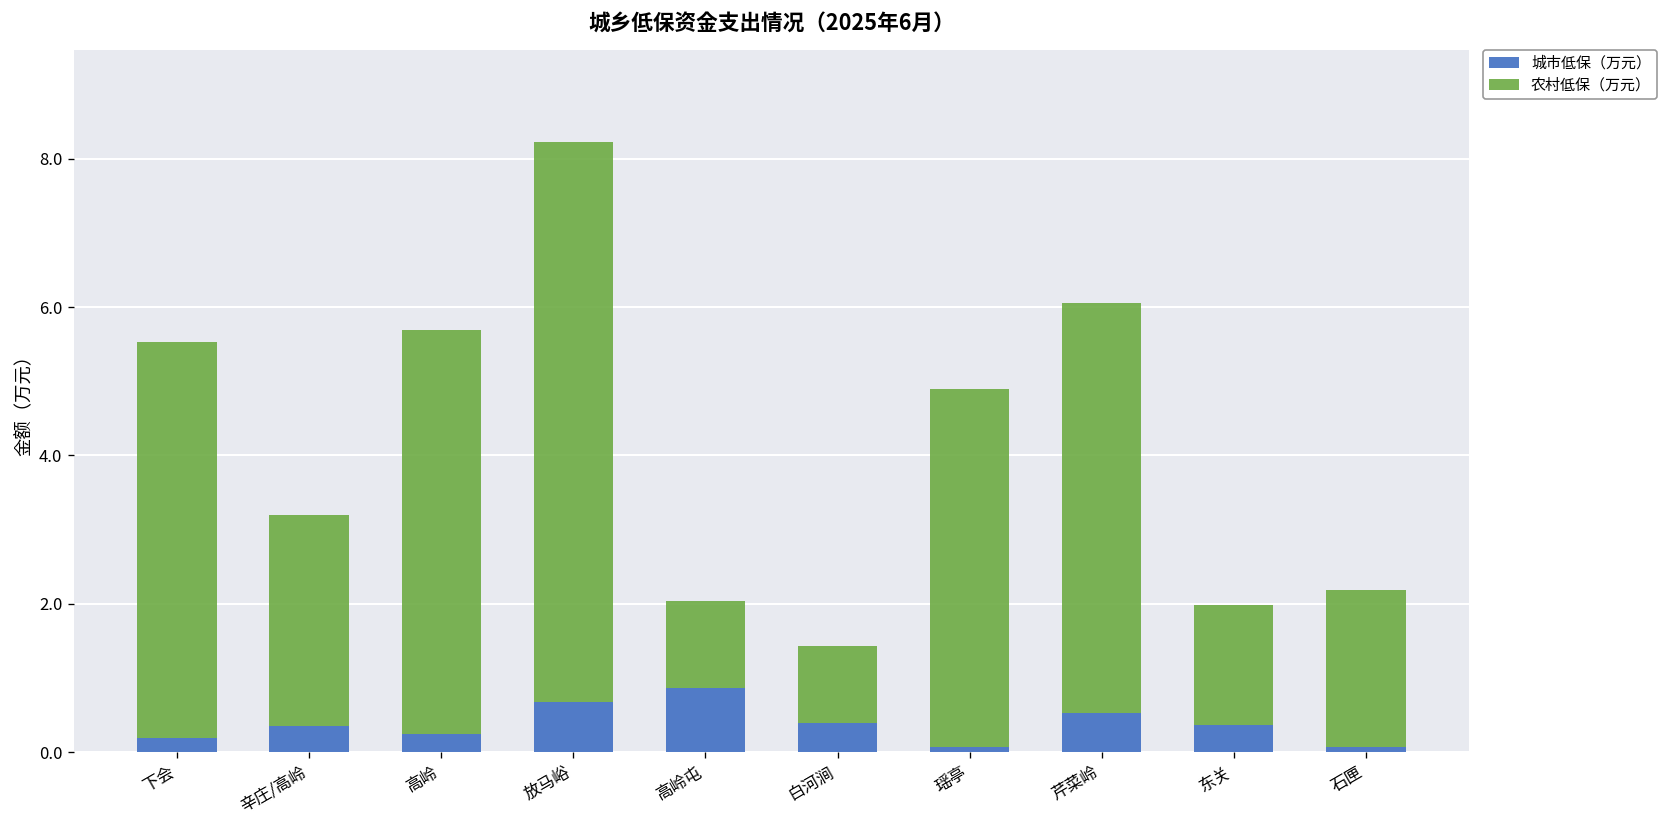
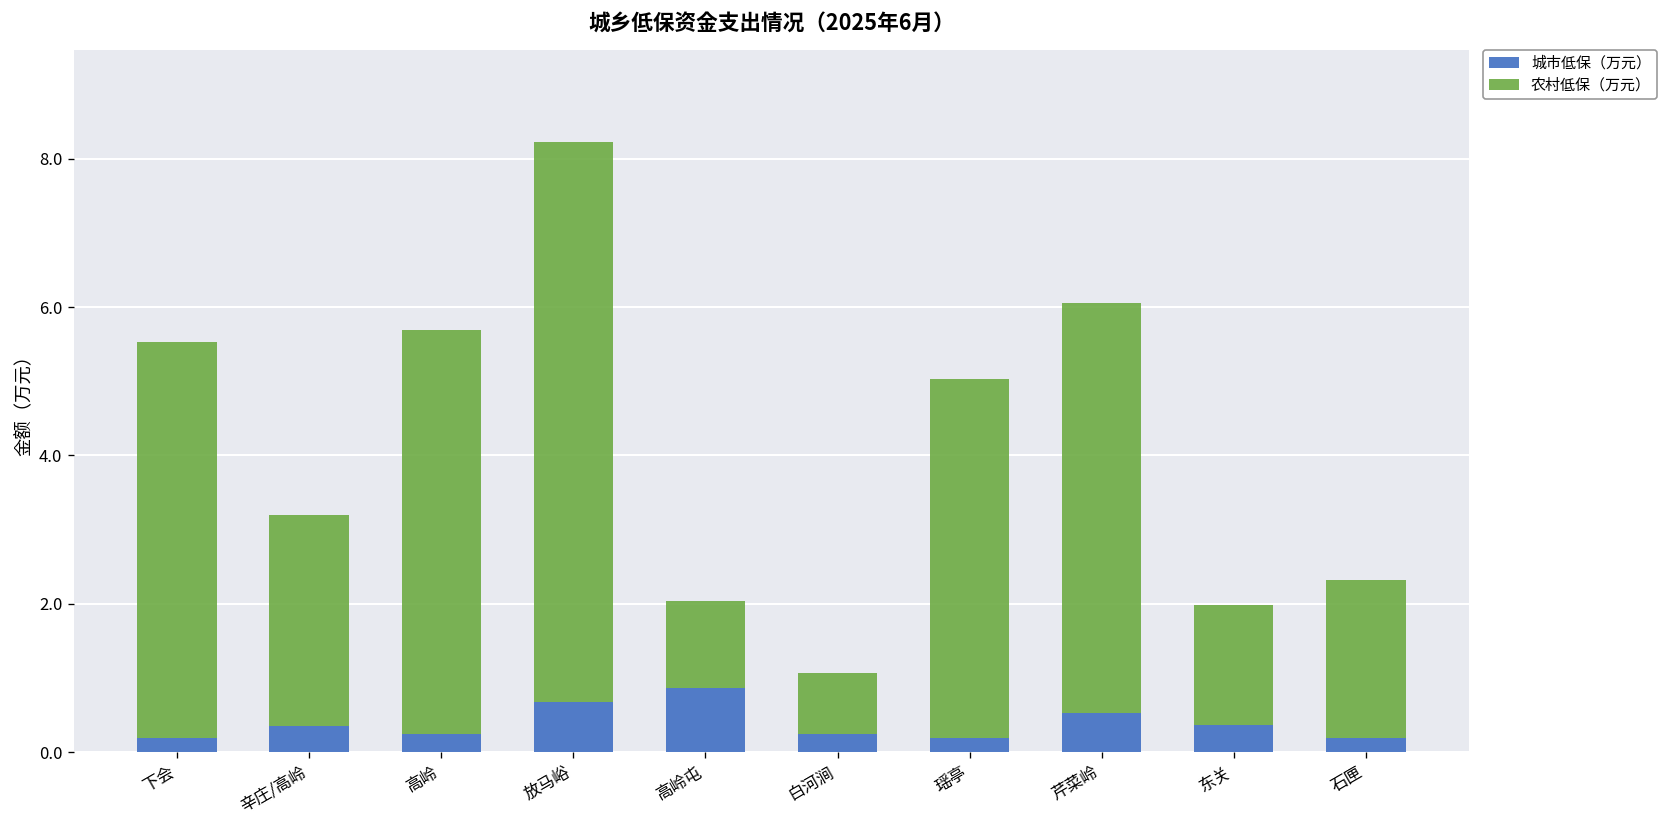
城市低保（万元）, 白河涧: 0.4 -> 0.2
农村低保（万元）, 白河涧: 1.0 -> 0.8
城市低保（万元）, 瑶亭: 0.1 -> 0.2
城市低保（万元）, 石匣: 0.1 -> 0.2
